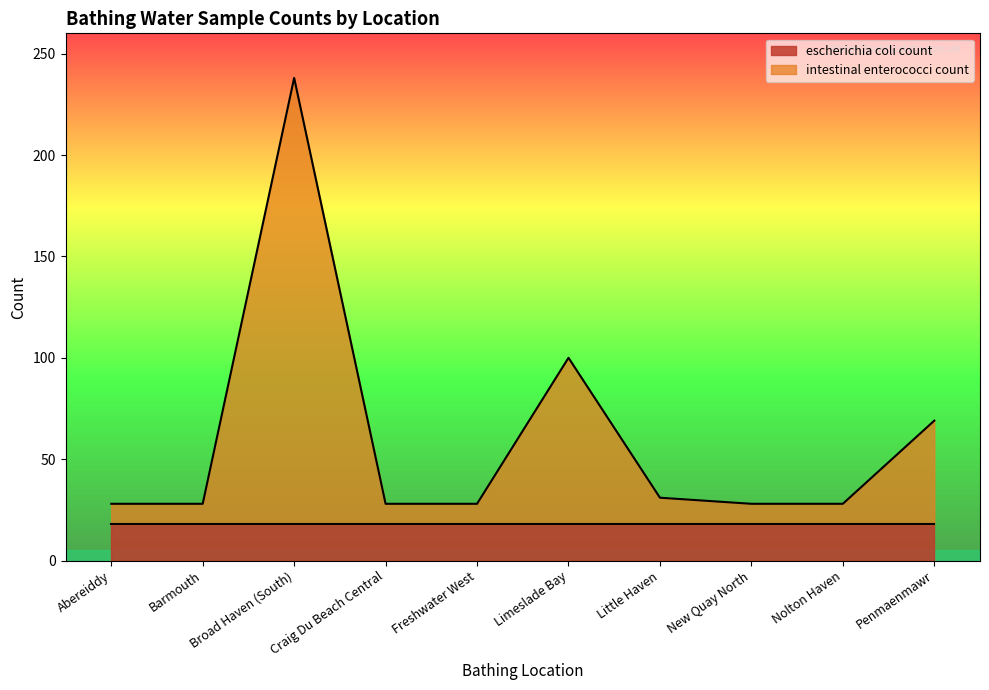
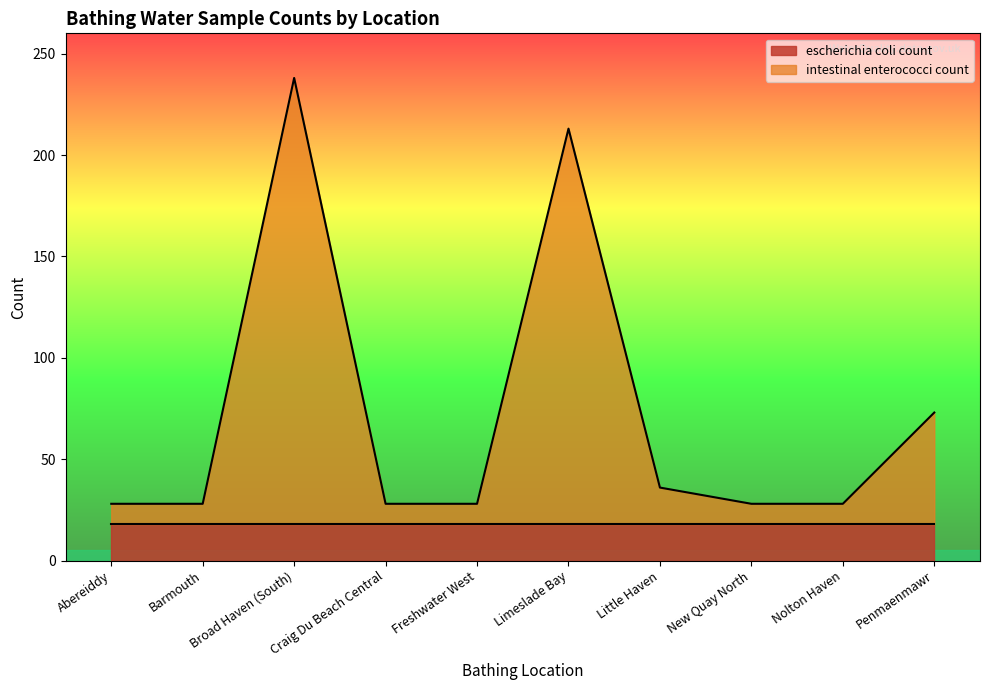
intestinal enterococci count, Limeslade Bay: 100 -> 213
intestinal enterococci count, Little Haven: 31 -> 36
intestinal enterococci count, Penmaenmawr: 69 -> 73
